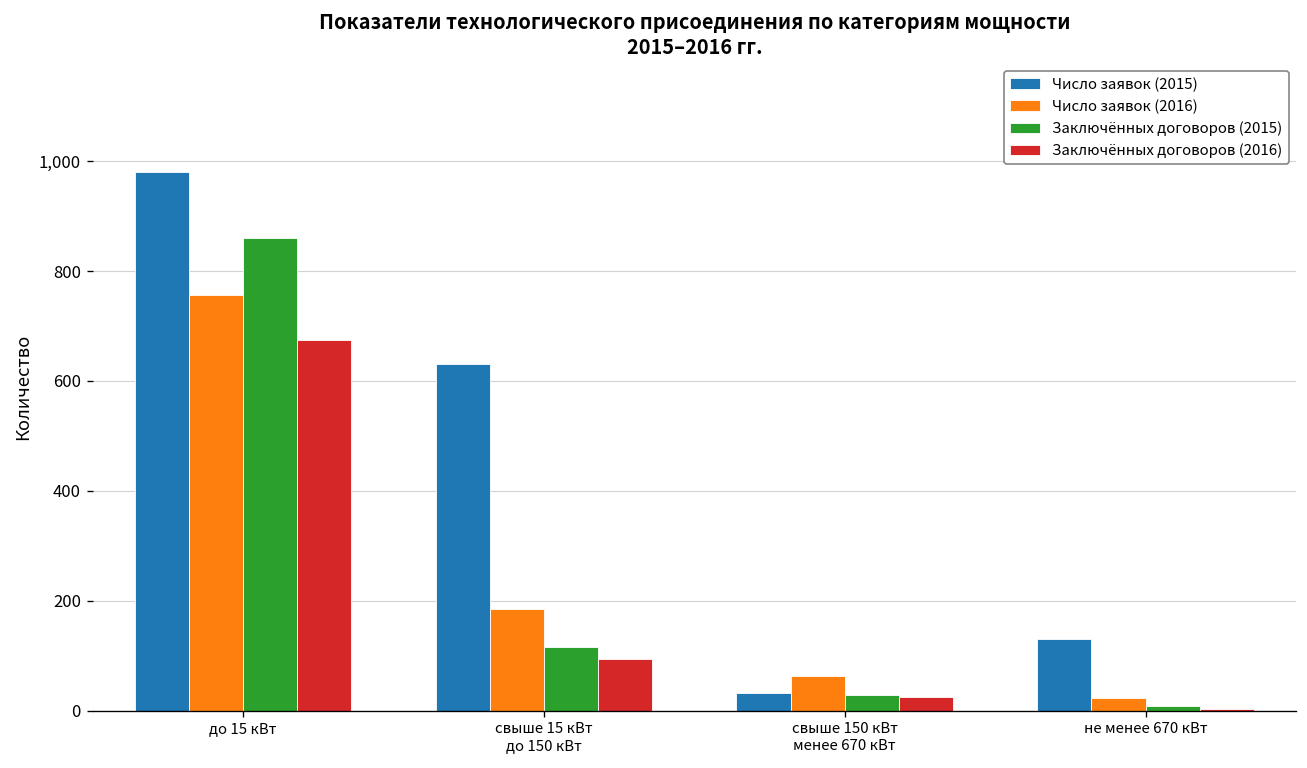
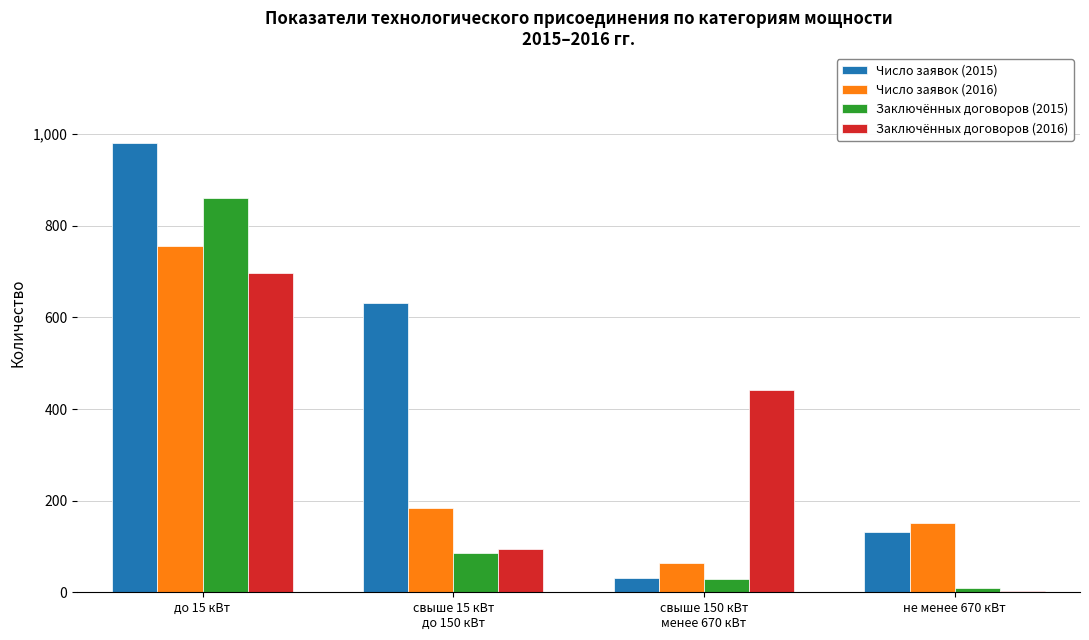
Заключённых договоров (2016), до 15 кВт: 670 -> 700
Заключённых договоров (2015), свыше 15 кВт до 150 кВт: 120 -> 90
Заключённых договоров (2016), свыше 150 кВт менее 670 кВт: 30 -> 440
Число заявок (2016), не менее 670 кВт: 20 -> 150
